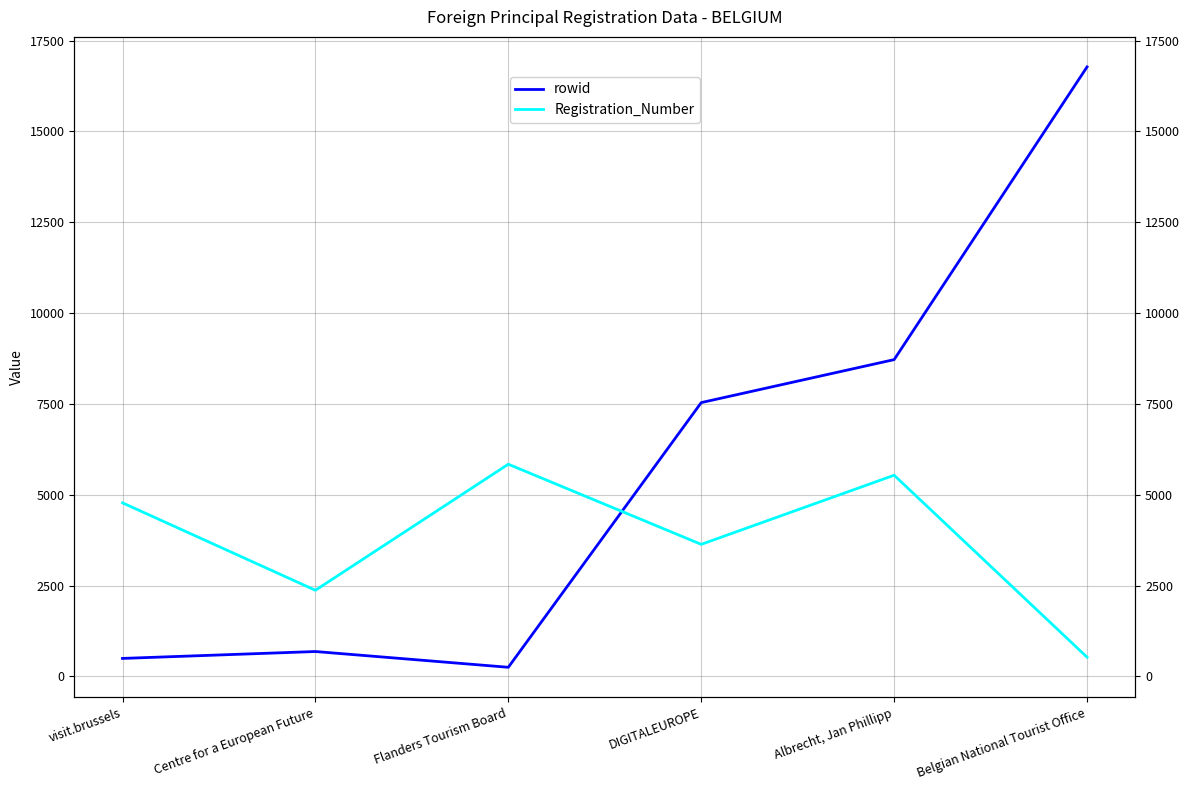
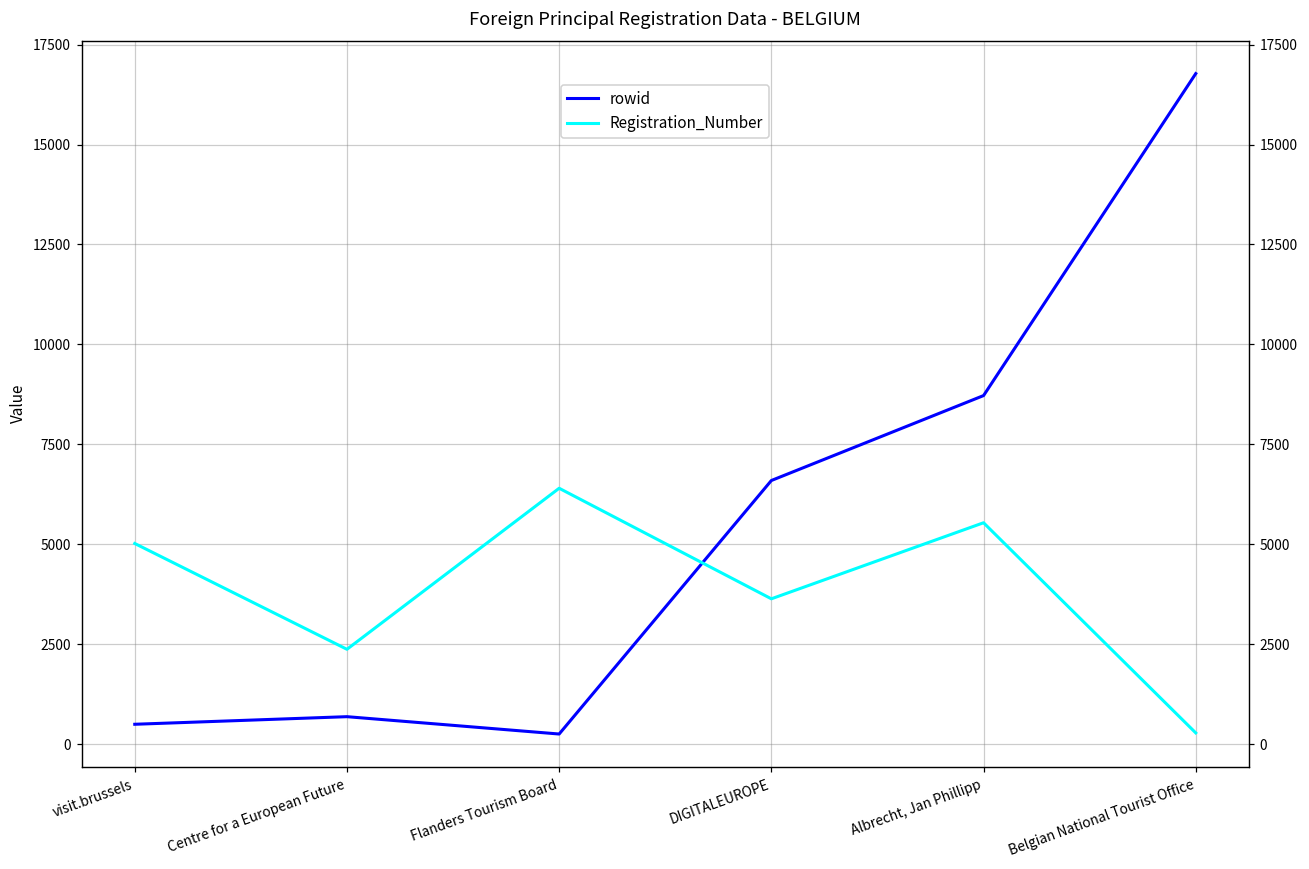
Registration_Number, visit.brussels: 4800 -> 5000
Registration_Number, Flanders Tourism Board: 5800 -> 6400
rowid, DIGITALEUROPE: 7500 -> 6600
Registration_Number, Belgian National Tourist Office: 500 -> 300
